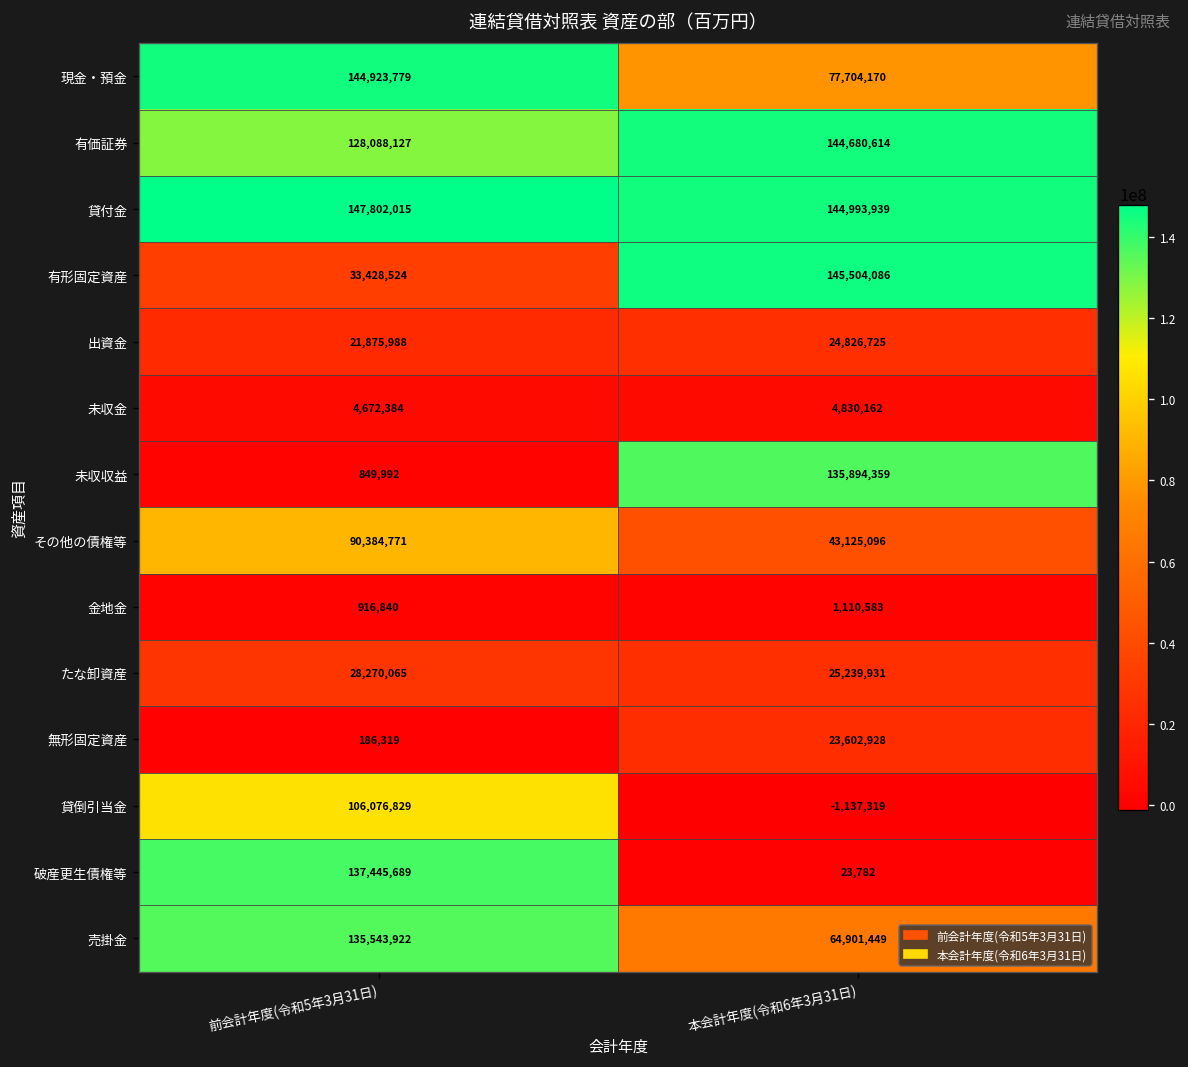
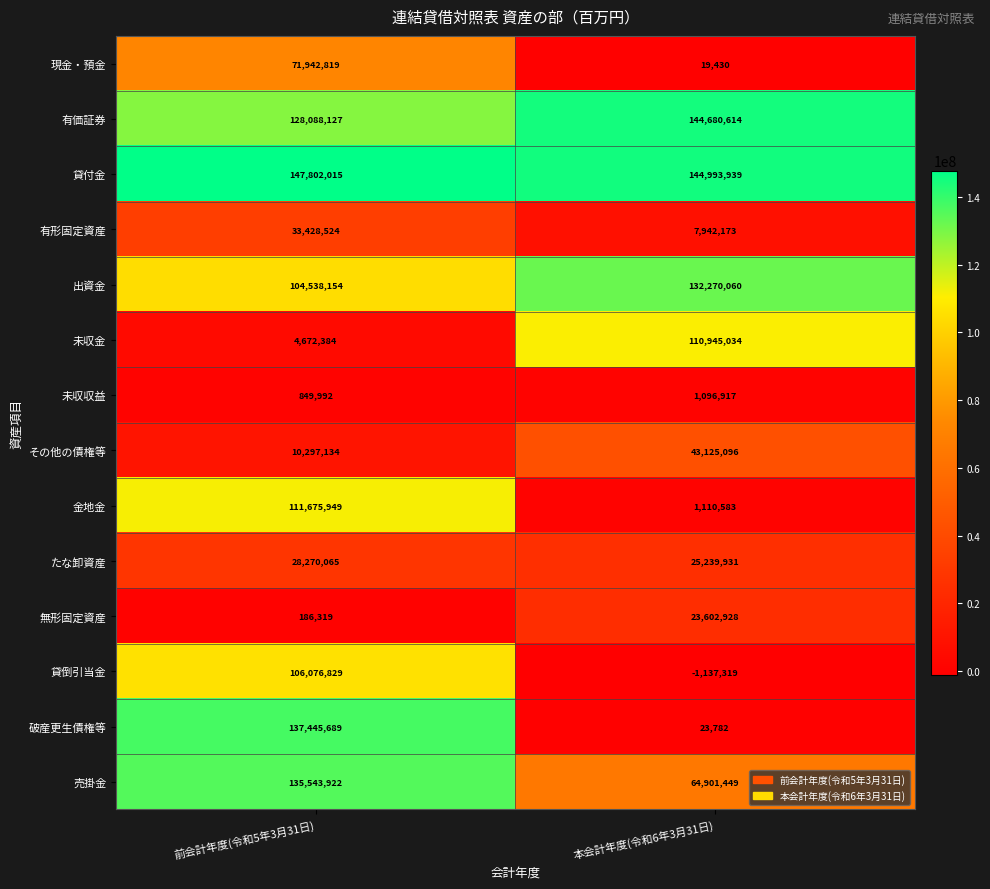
現金・預金, 前会計年度(令和5年3月31日): 144,923,779 -> 71,942,819
現金・預金, 本会計年度(令和6年3月31日): 77,704,170 -> 19,430
有形固定資産, 本会計年度(令和6年3月31日): 145,504,086 -> 7,942,173
出資金, 前会計年度(令和5年3月31日): 21,875,988 -> 104,538,154
出資金, 本会計年度(令和6年3月31日): 24,826,725 -> 132,270,060
未収金, 本会計年度(令和6年3月31日): 4,830,162 -> 110,945,034
未収収益, 本会計年度(令和6年3月31日): 135,894,359 -> 1,096,917
その他の債権等, 前会計年度(令和5年3月31日): 90,384,771 -> 10,297,134
金地金, 前会計年度(令和5年3月31日): 916,840 -> 111,675,949
